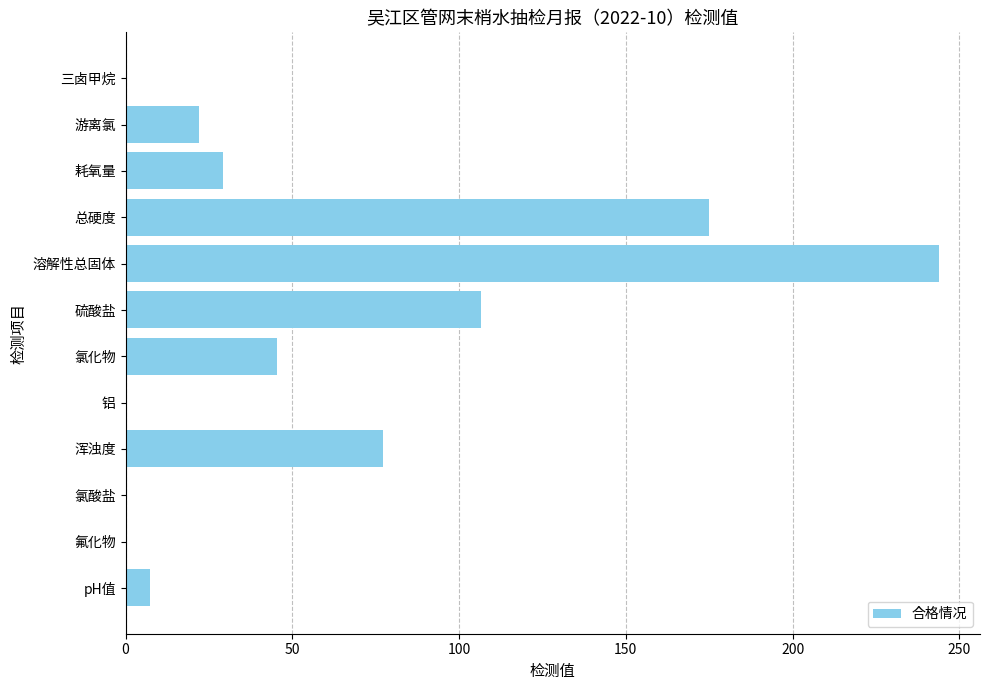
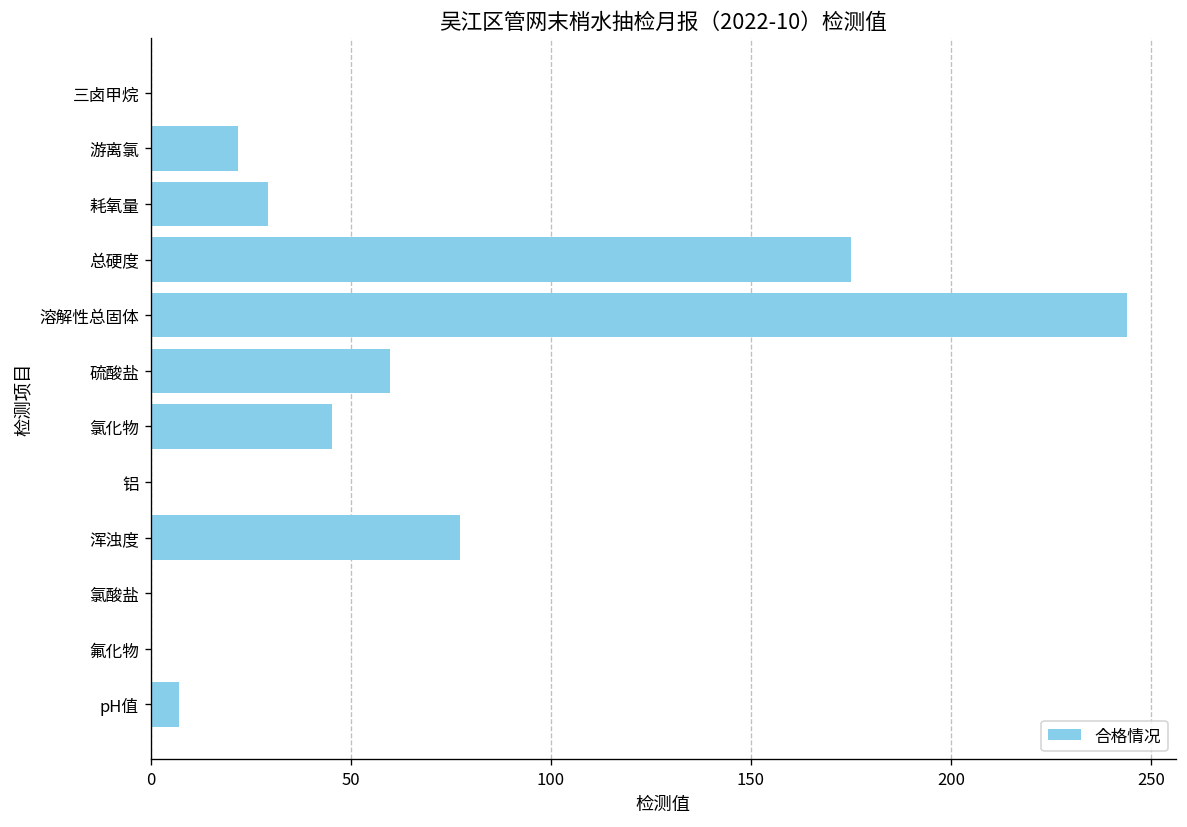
硫酸盐: 107 -> 60
